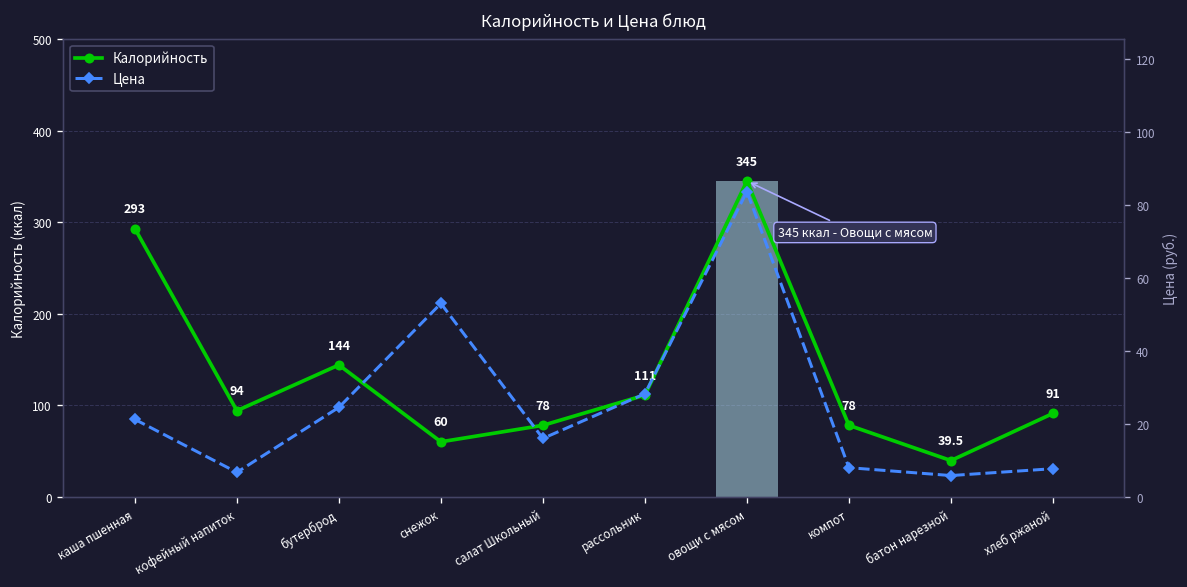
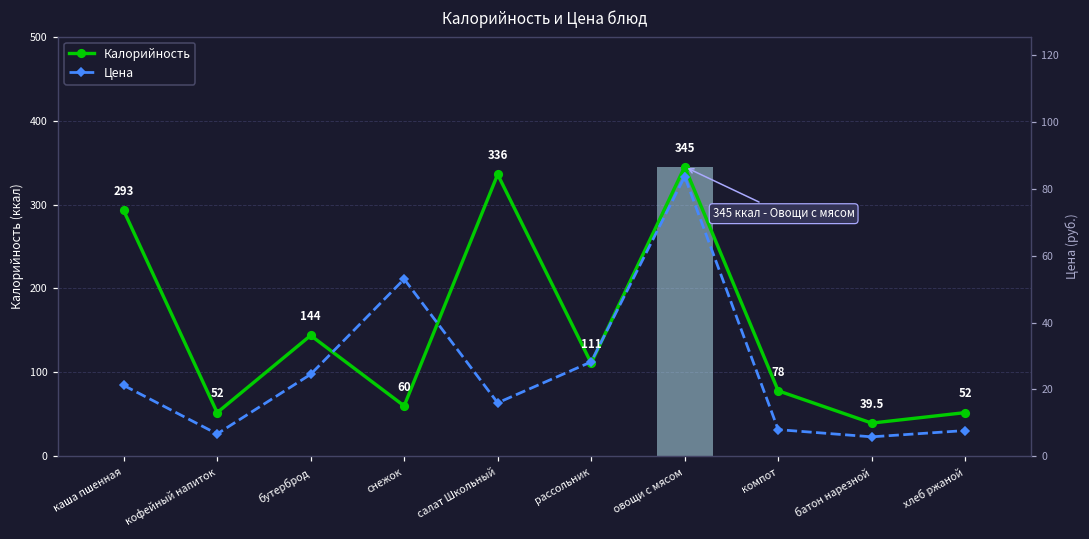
Калорийность, кофейный напиток: 94 -> 52
Калорийность, салат Школьный: 78 -> 336
Калорийность, хлеб ржаной: 91 -> 52
